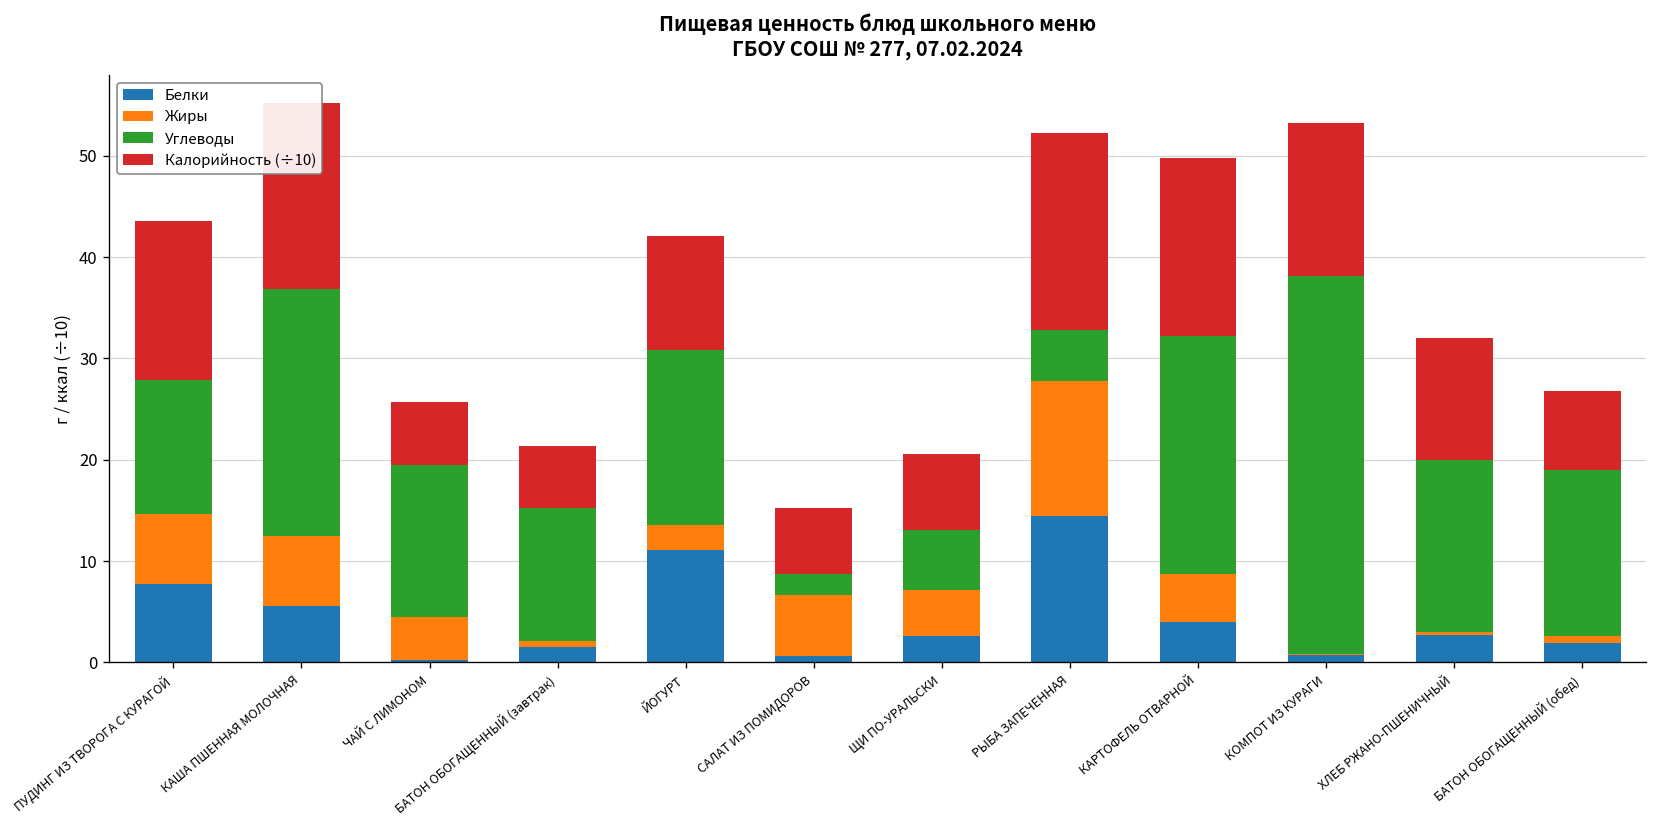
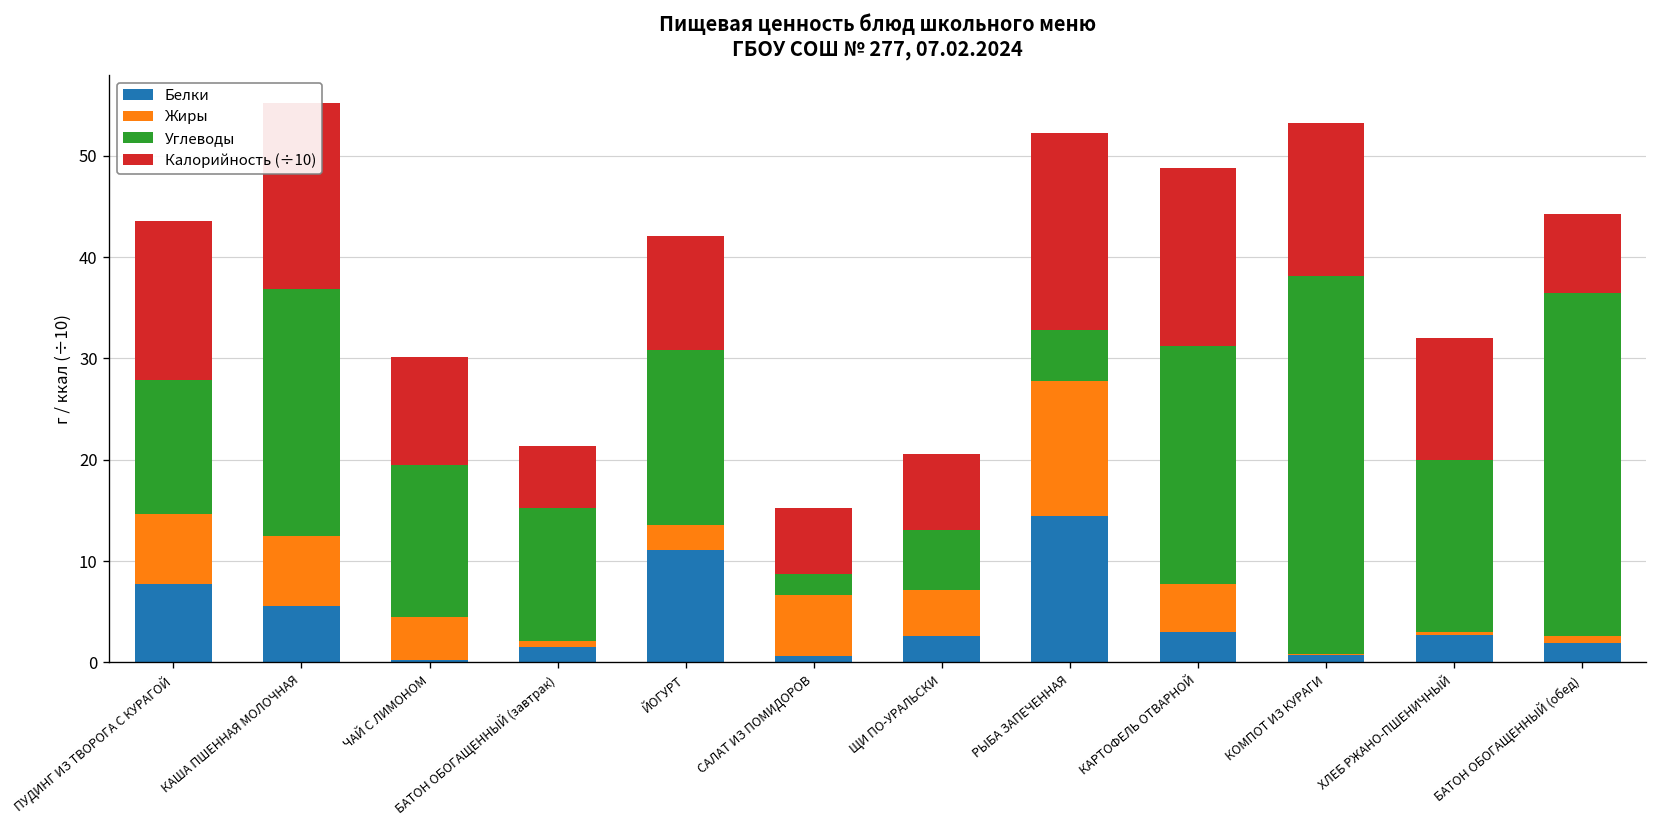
Калорийность (÷10), ЧАЙ С ЛИМОНОМ: 6 -> 11
Белки, КАРТОФЕЛЬ ОТВАРНОЙ: 4 -> 3
Углеводы, БАТОН ОБОГАЩЕННЫЙ (обед): 16 -> 34
